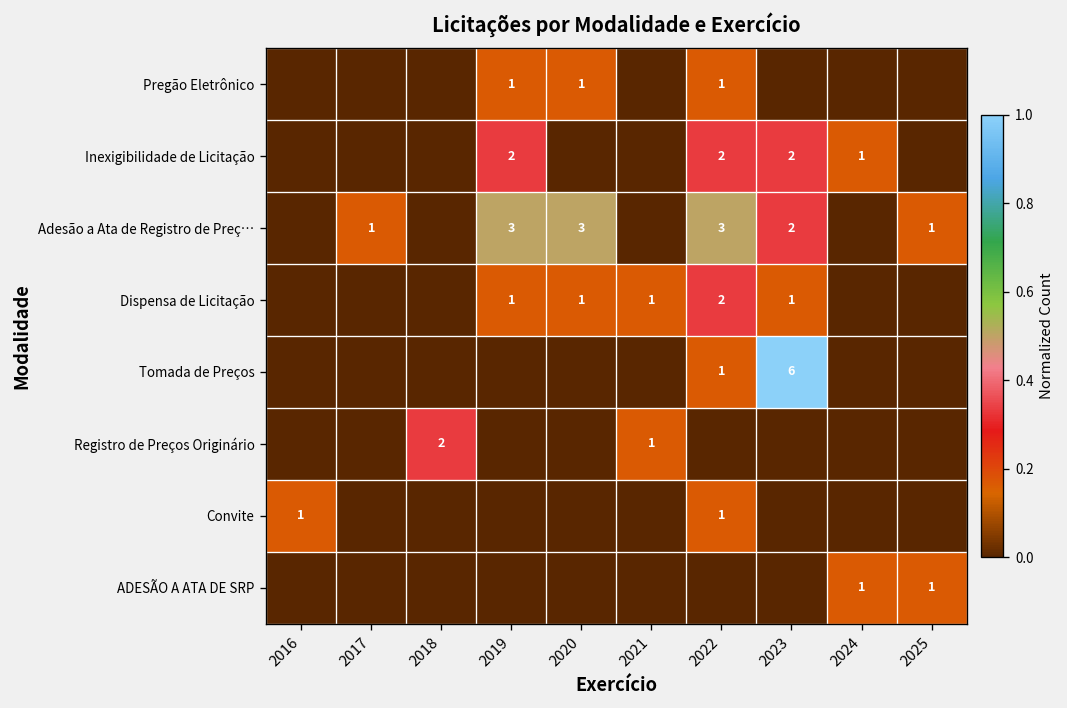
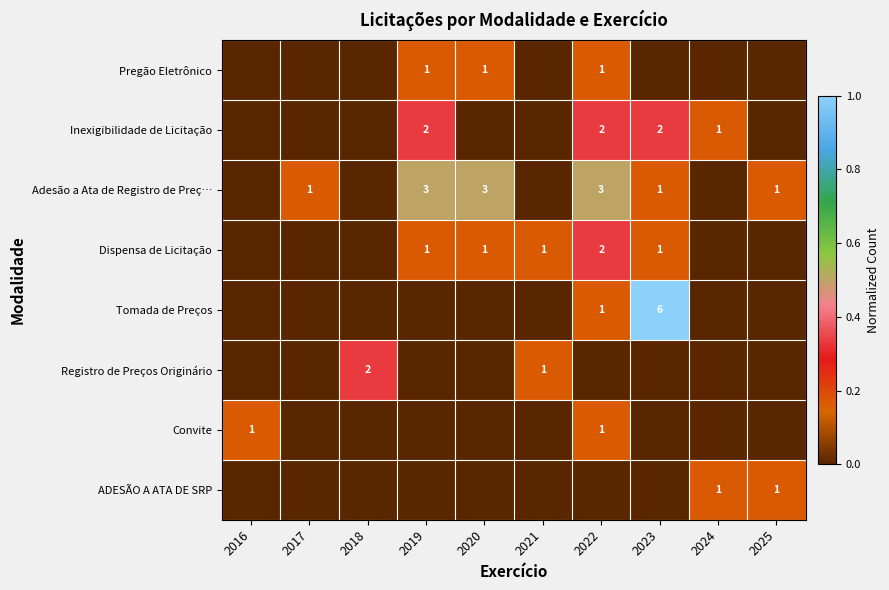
Adesão a Ata de Registro de Preç…, 2023: 2 -> 1
